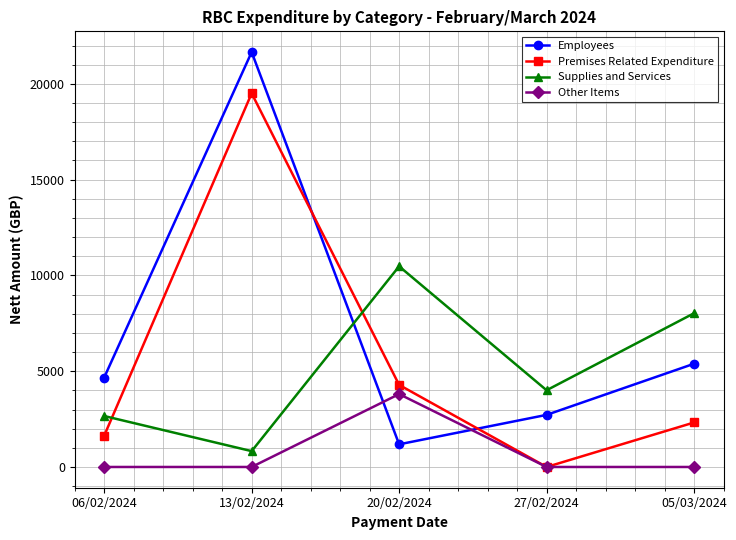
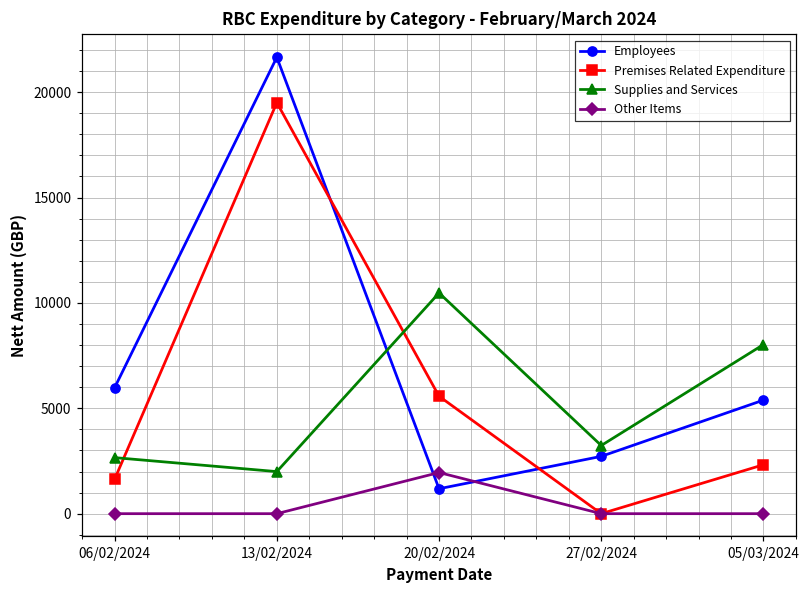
Employees, 06/02/2024: 4700 -> 6000
Supplies and Services, 13/02/2024: 800 -> 2000
Premises Related Expenditure, 20/02/2024: 4300 -> 5600
Other Items, 20/02/2024: 3800 -> 2000
Supplies and Services, 27/02/2024: 4000 -> 3200
